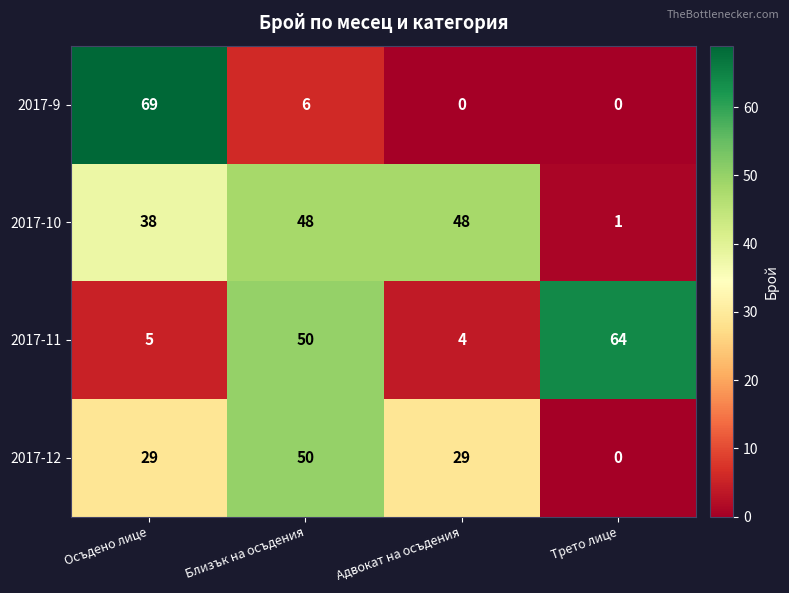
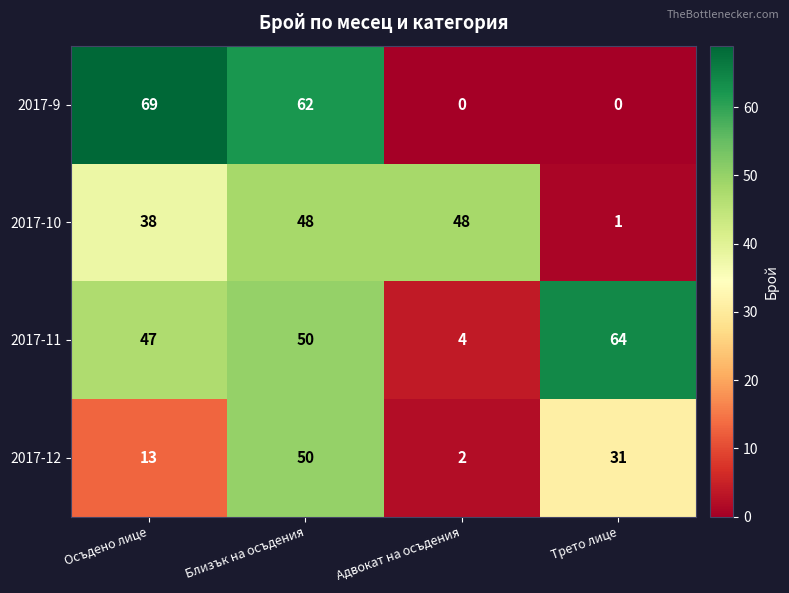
2017-9, Близък на осъдения: 6 -> 62
2017-11, Осъдено лице: 5 -> 47
2017-12, Осъдено лице: 29 -> 13
2017-12, Адвокат на осъдения: 29 -> 2
2017-12, Трето лице: 0 -> 31
